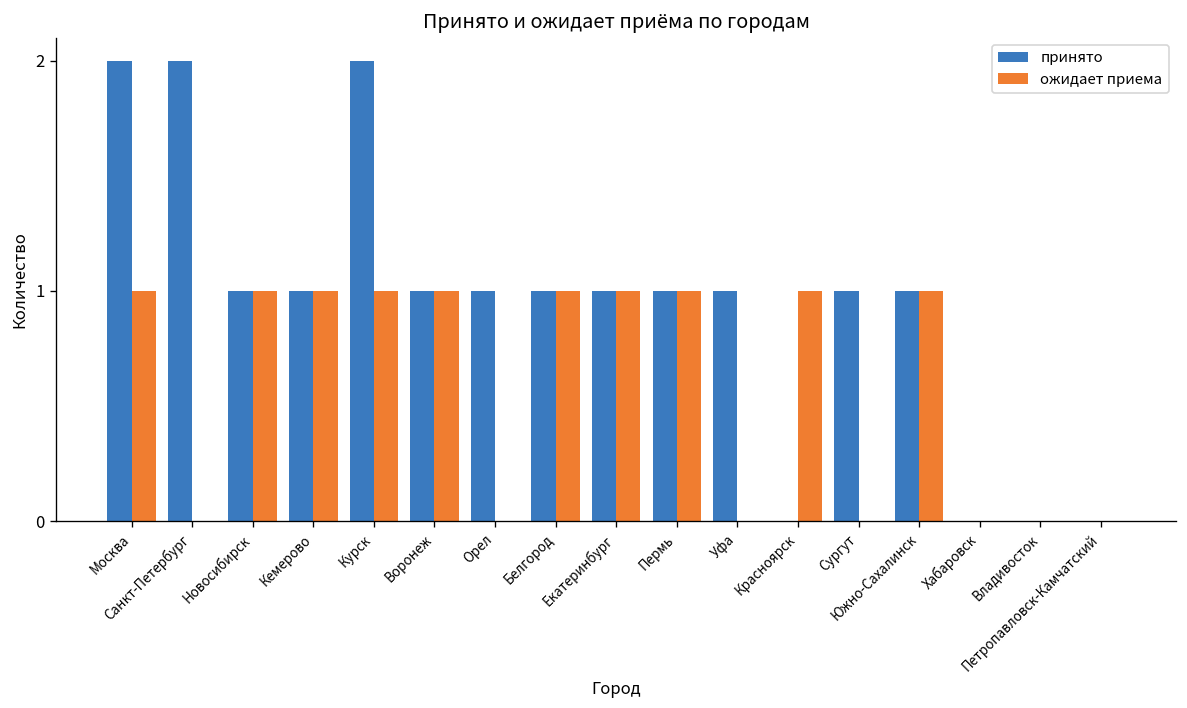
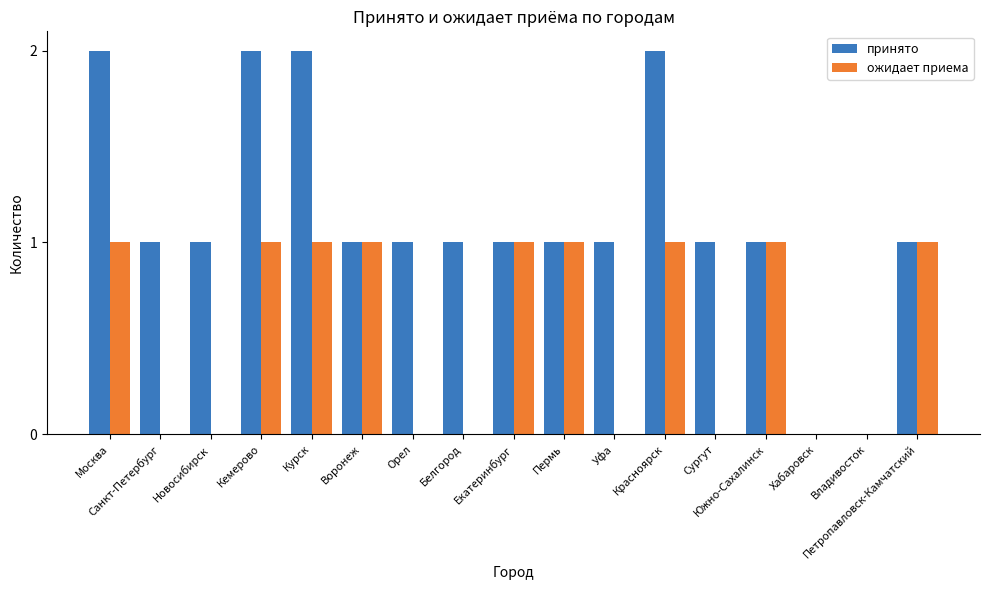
принято, Санкт-Петербург: 2 -> 1
ожидает приема, Новосибирск: 1 -> 0
принято, Кемерово: 1 -> 2
ожидает приема, Белгород: 1 -> 0
принято, Красноярск: 0 -> 2
принято, Петропавловск-Камчатский: 0 -> 1
ожидает приема, Петропавловск-Камчатский: 0 -> 1
